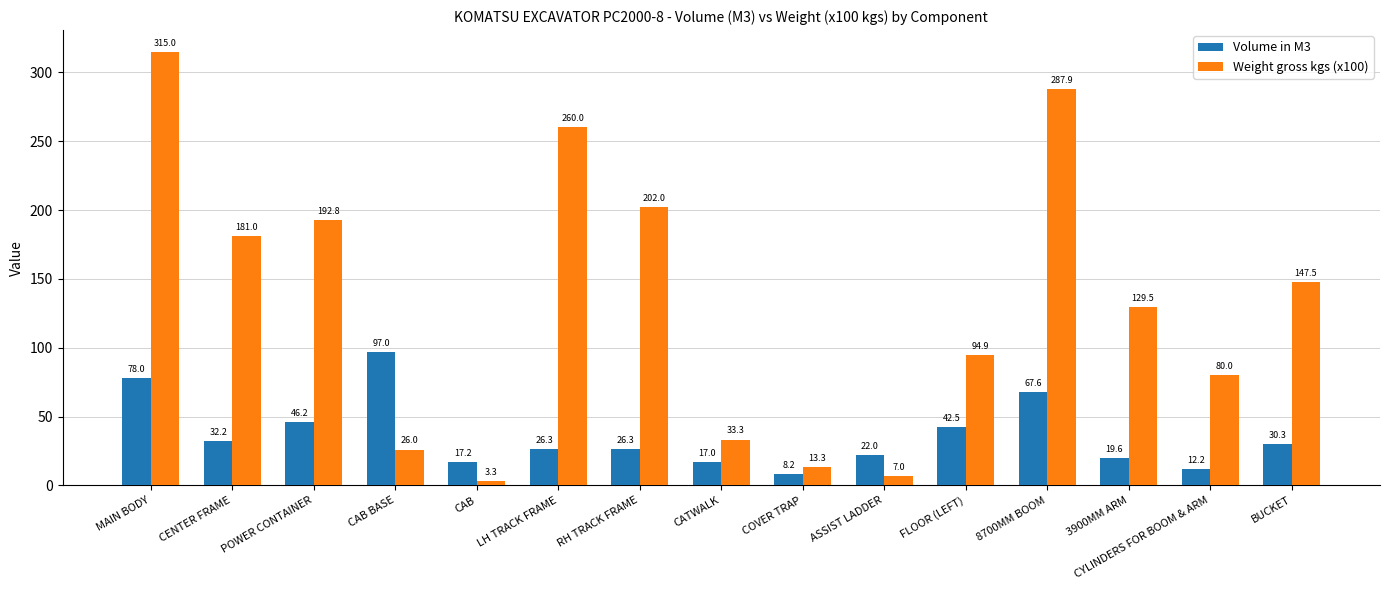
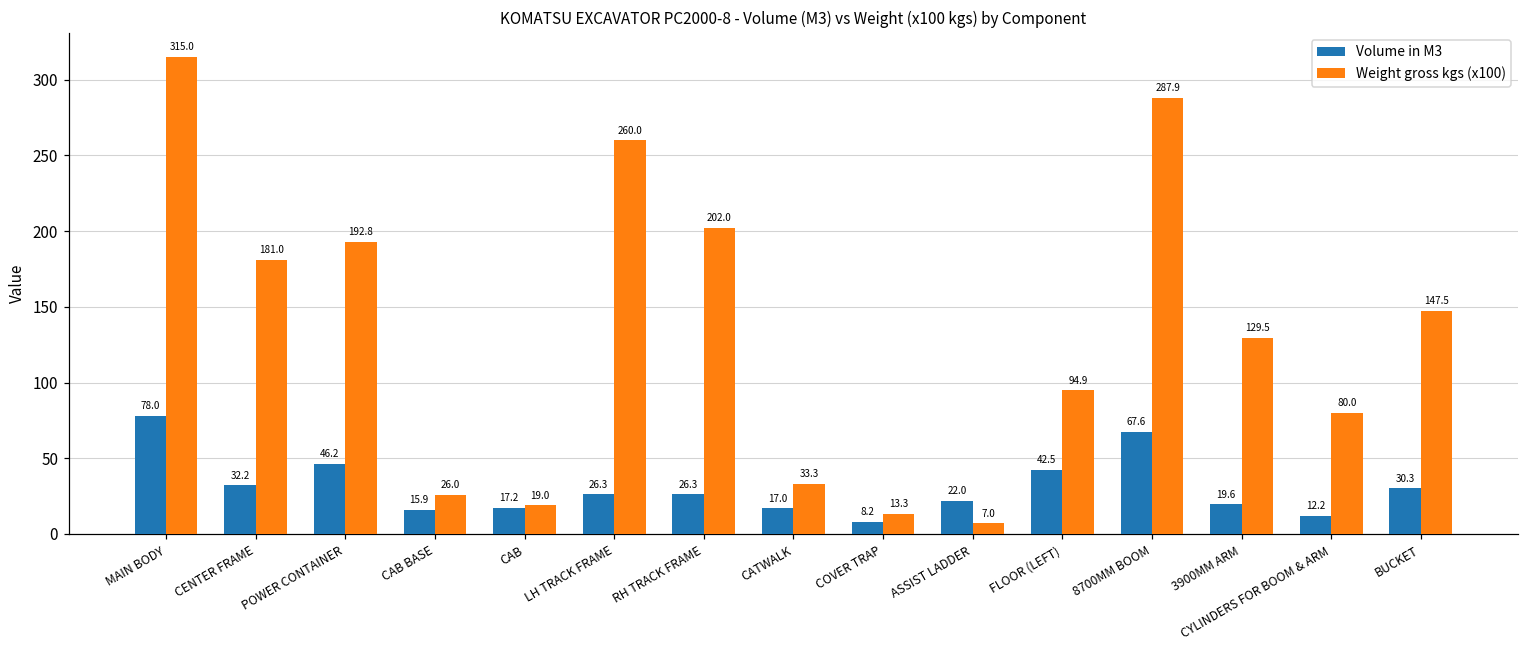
Volume in M3, CAB BASE: 97.0 -> 15.9
Weight gross kgs (x100), CAB: 3.3 -> 19.0
